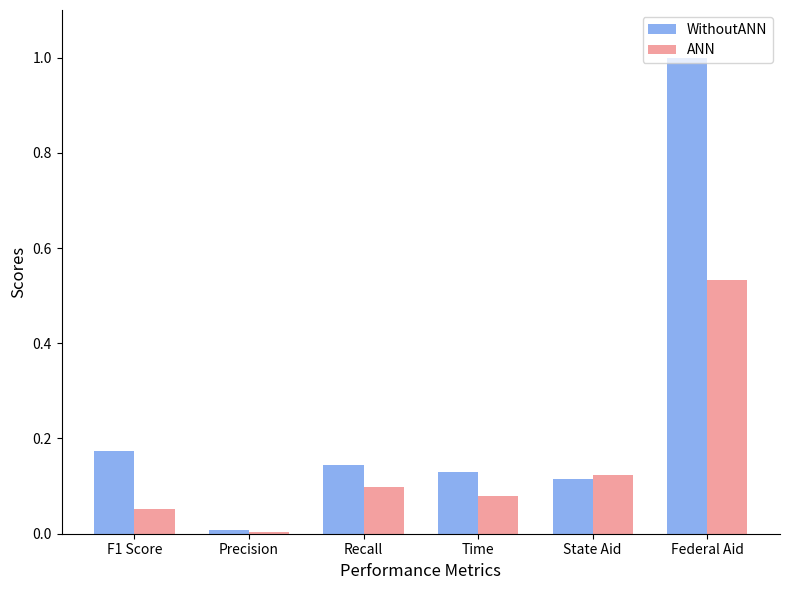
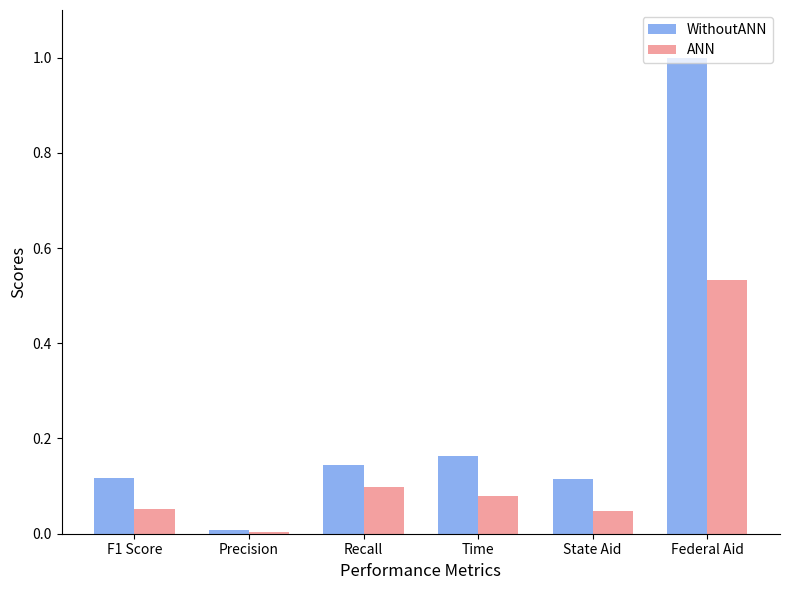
WithoutANN, F1 Score: 0.17 -> 0.12
WithoutANN, Time: 0.13 -> 0.16
ANN, State Aid: 0.12 -> 0.05
